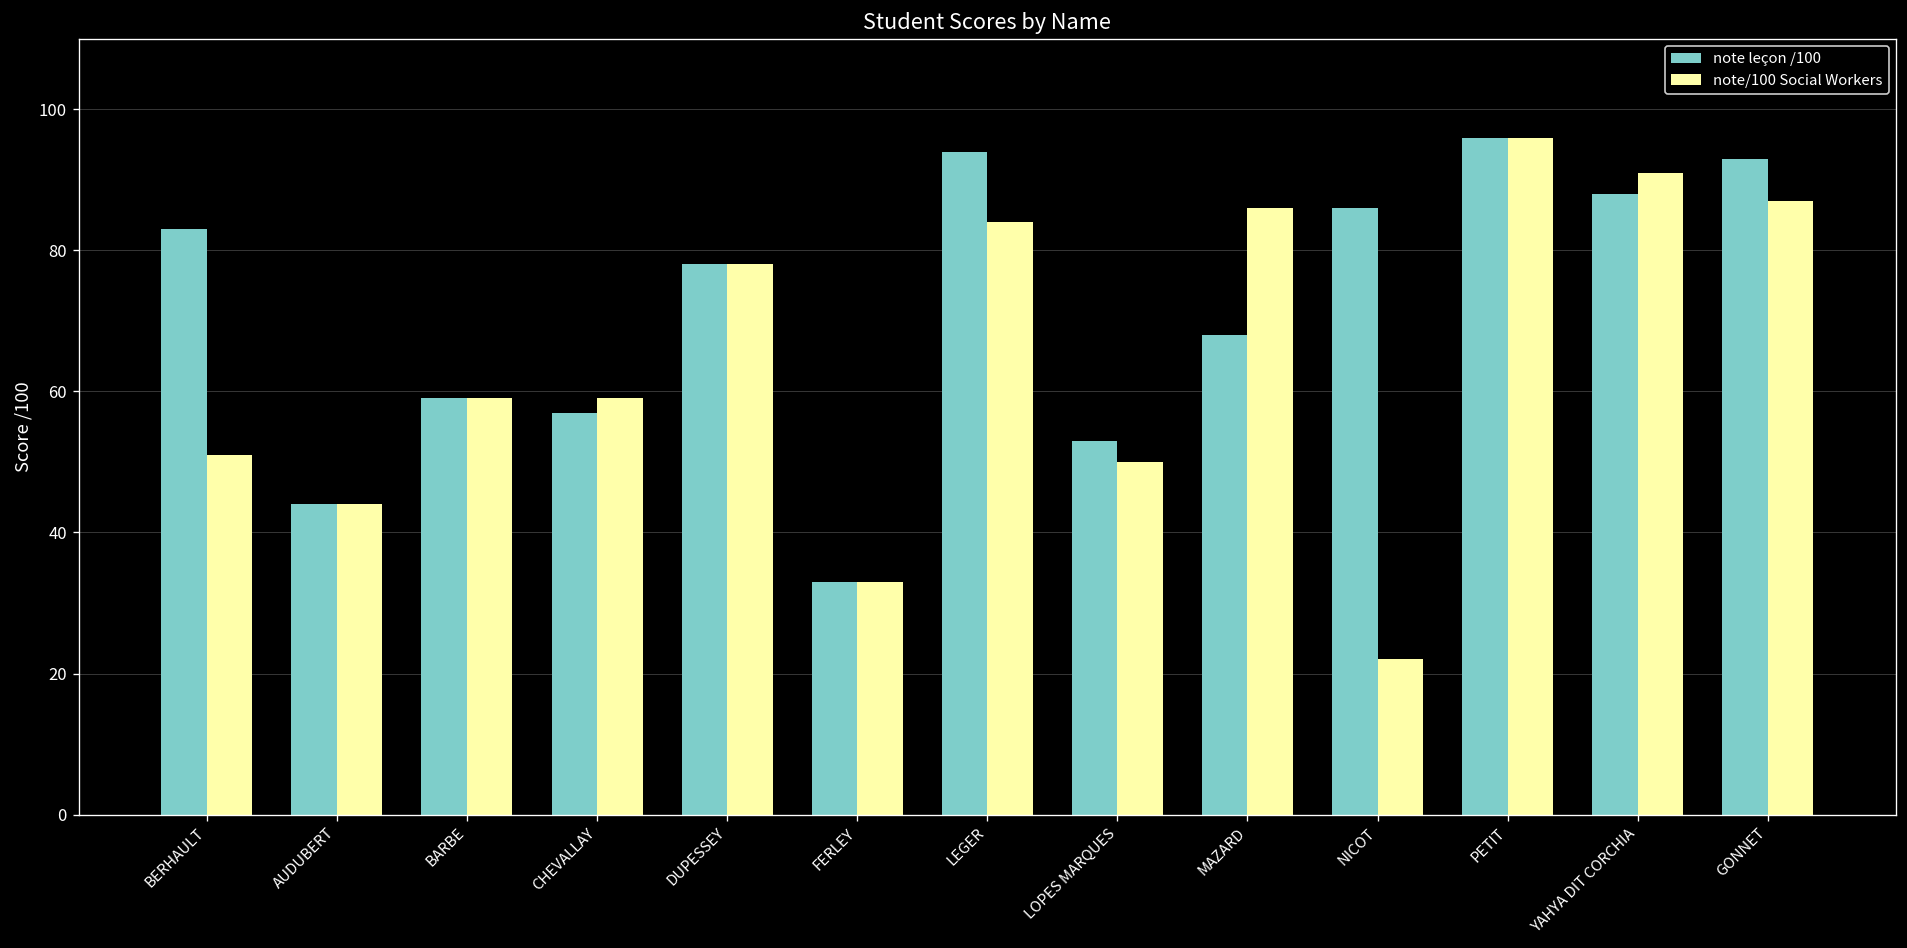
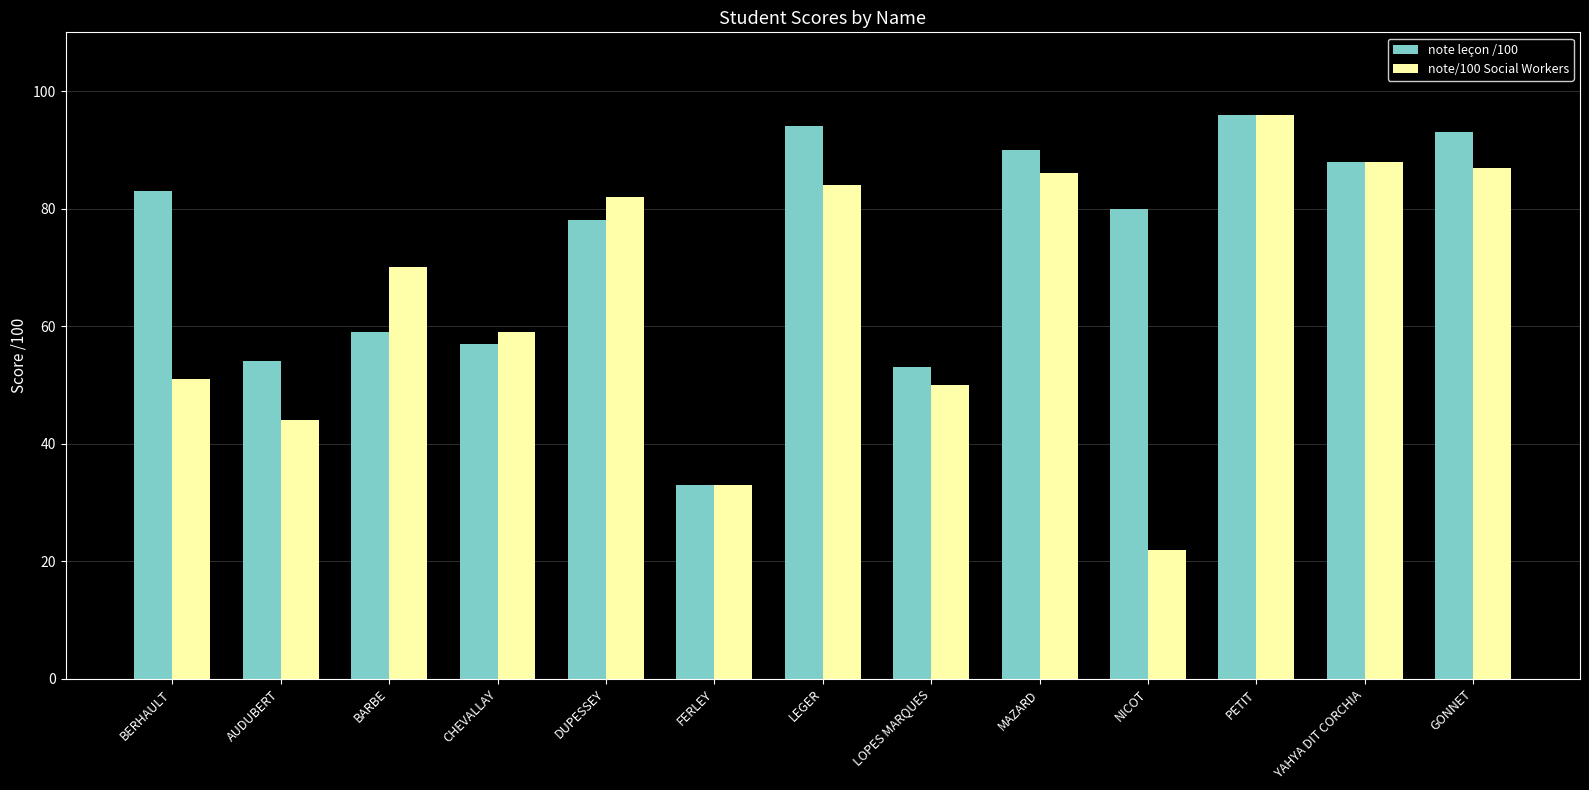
note leçon /100, AUDUBERT: 44 -> 54
note/100 Social Workers, BARBE: 59 -> 70
note/100 Social Workers, DUPESSEY: 78 -> 82
note leçon /100, MAZARD: 68 -> 90
note leçon /100, NICOT: 86 -> 80
note/100 Social Workers, YAHYA DIT CORCHIA: 91 -> 88
